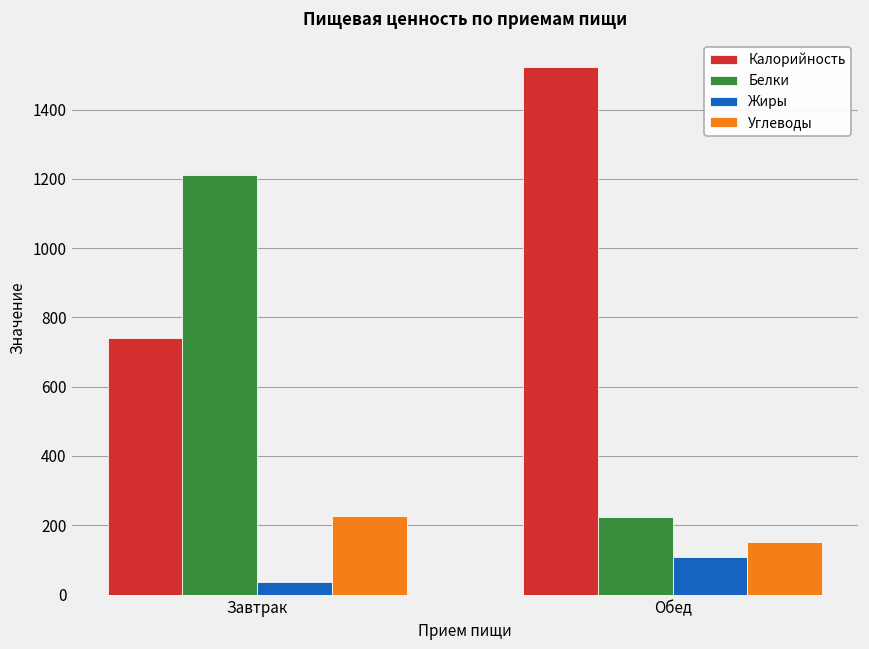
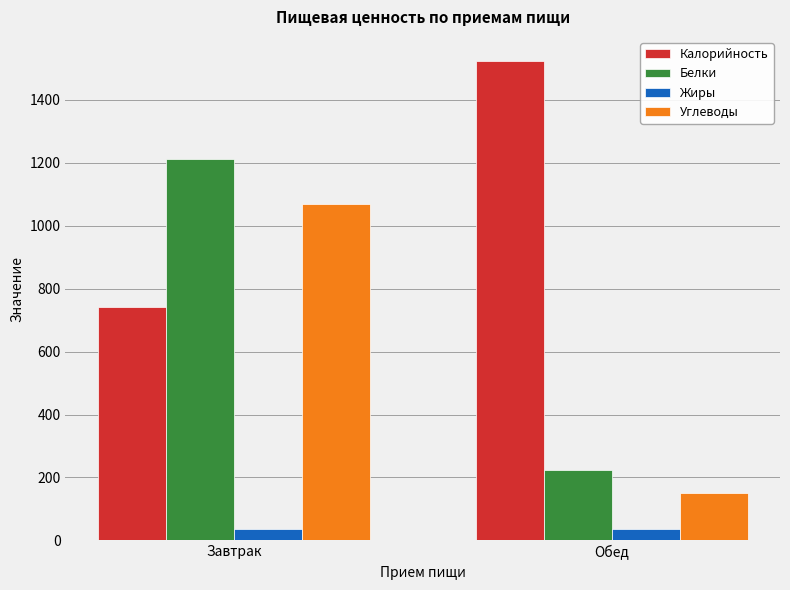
Углеводы, Завтрак: 230 -> 1070
Жиры, Обед: 110 -> 40
